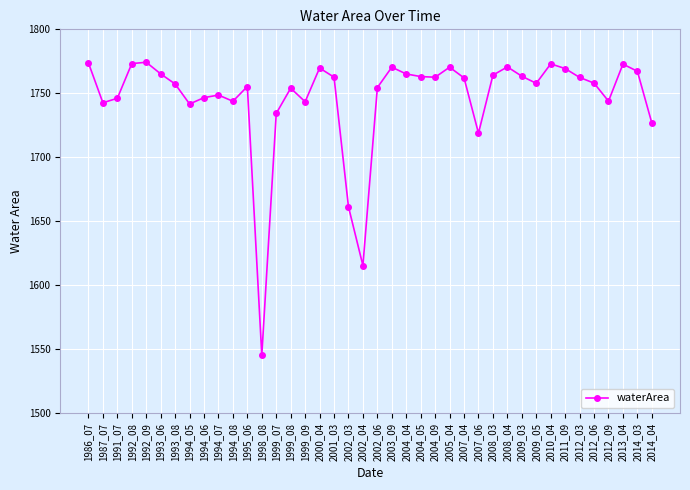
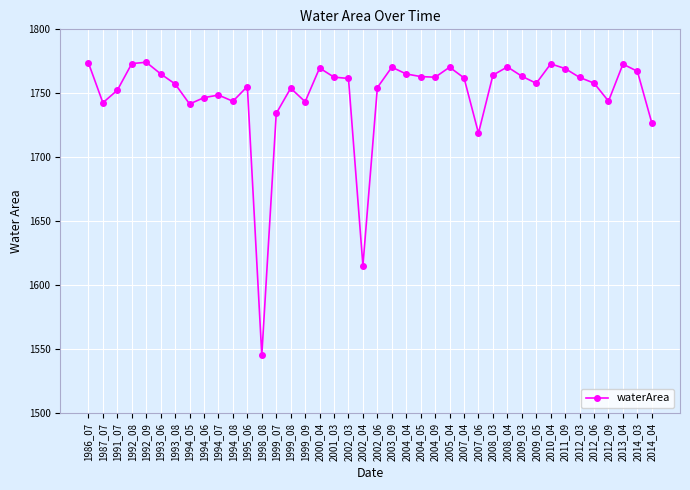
1991_07: 1746 -> 1752
2002_03: 1661 -> 1762
